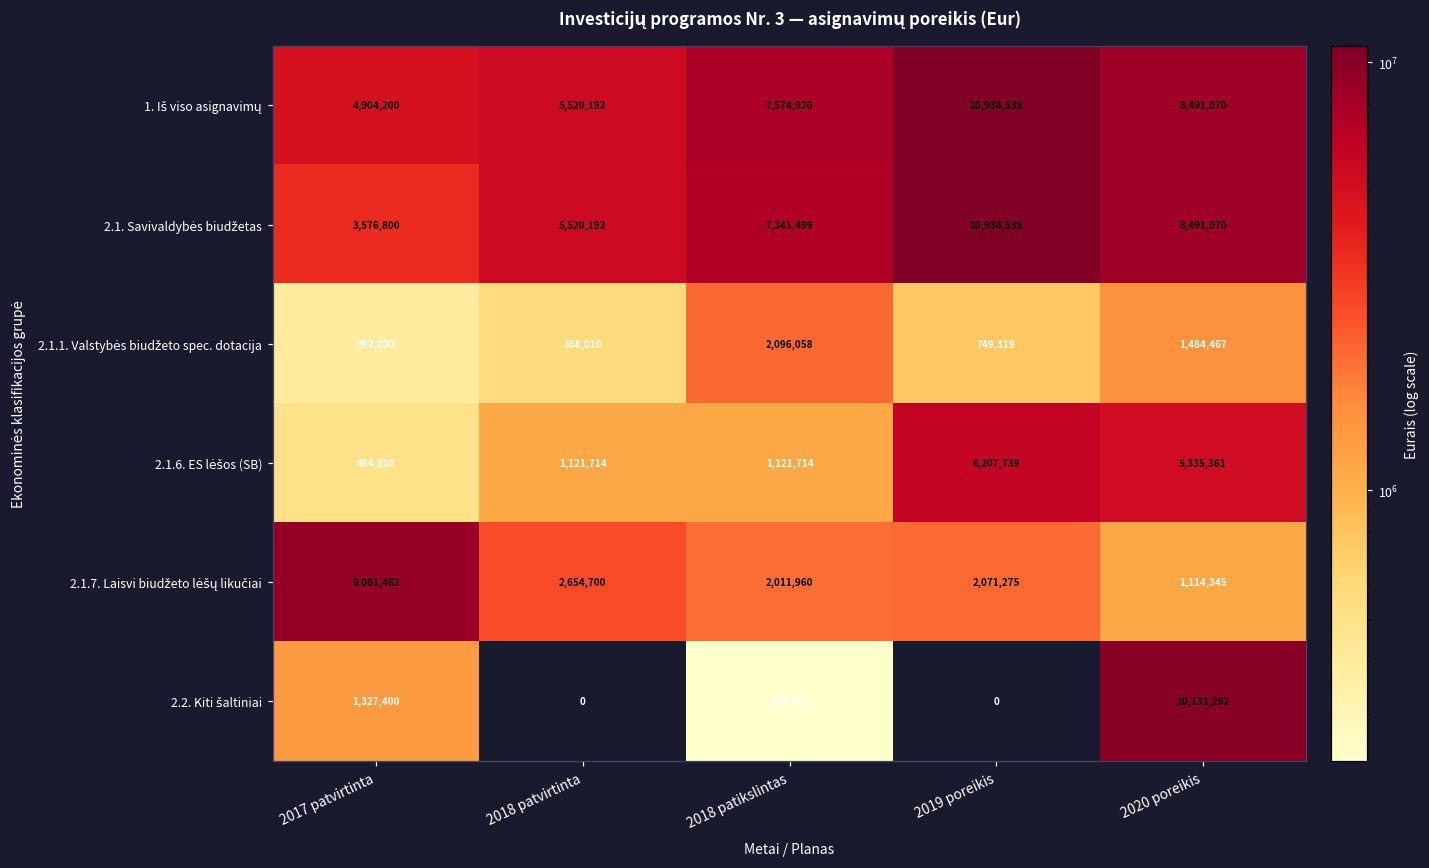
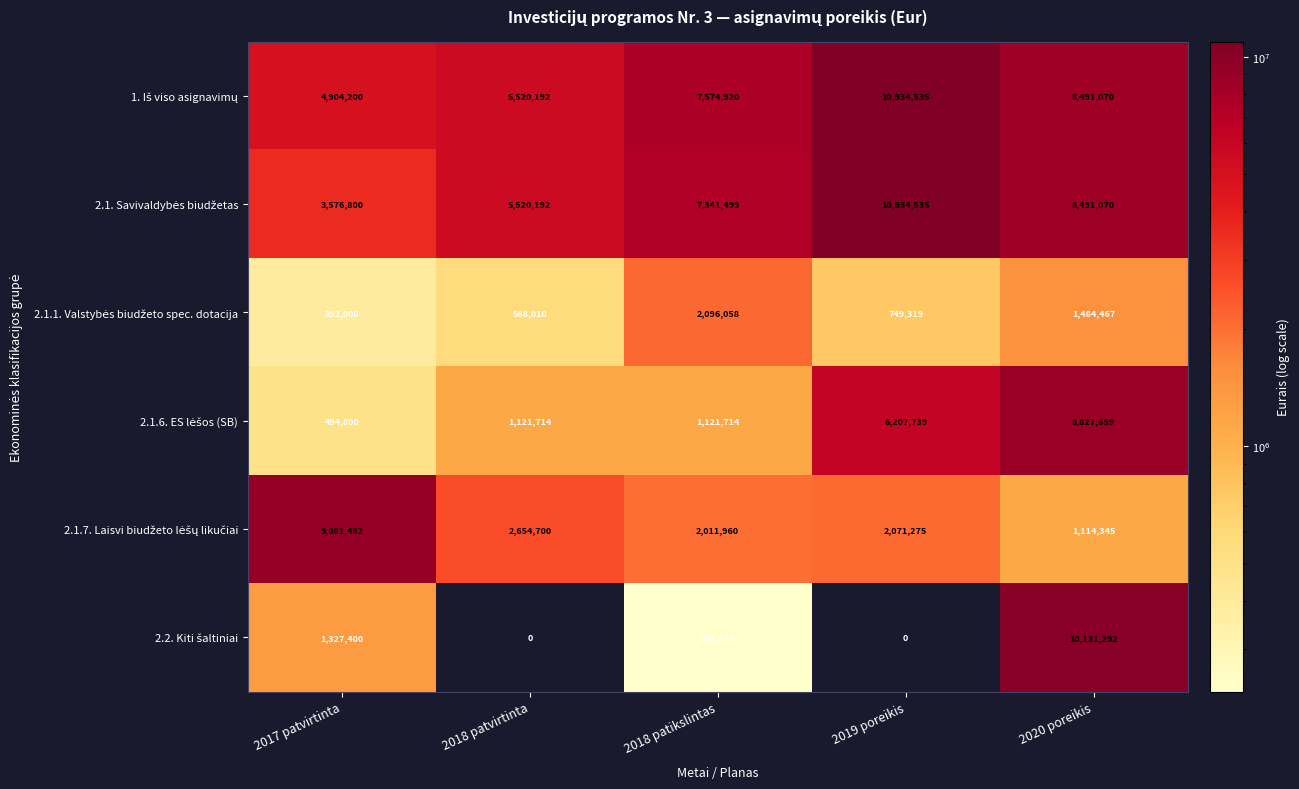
2.1.6. ES lėšos (SB), 2020 poreikis: 5,335,361 -> 8,827,659
